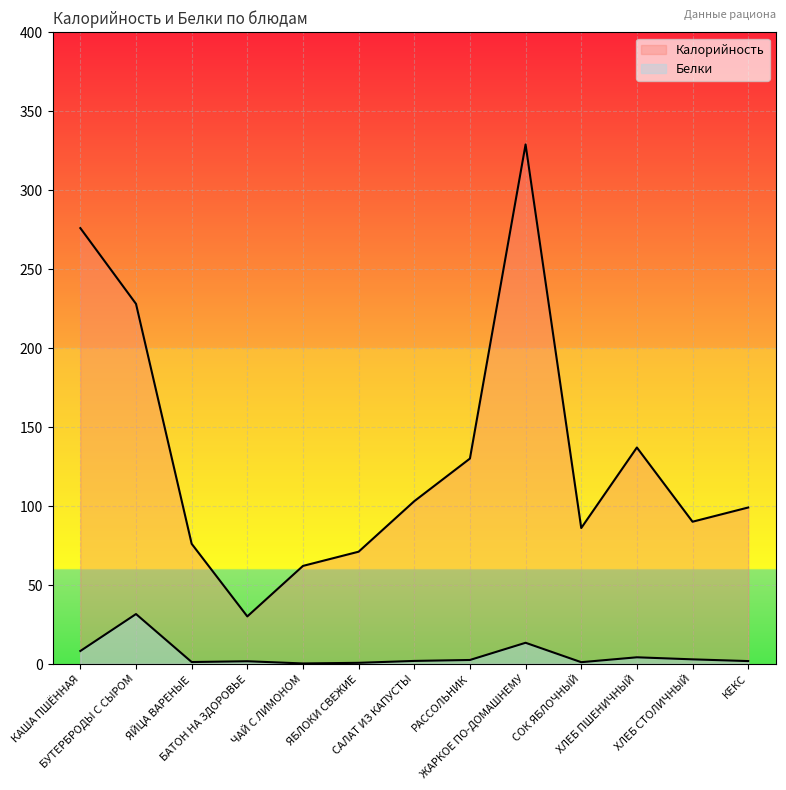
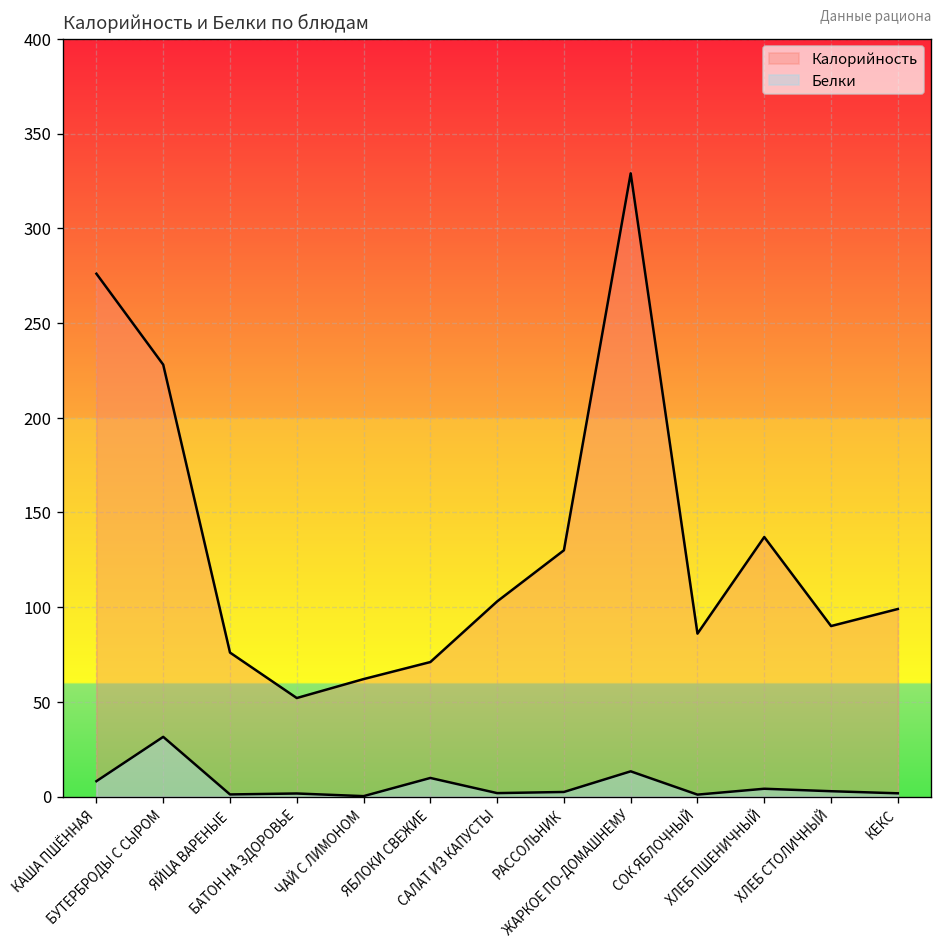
Калорийность, БАТОН НА ЗДОРОВЬЕ: 30 -> 52
Белки, ЯБЛОКИ СВЕЖИЕ: 1 -> 10
